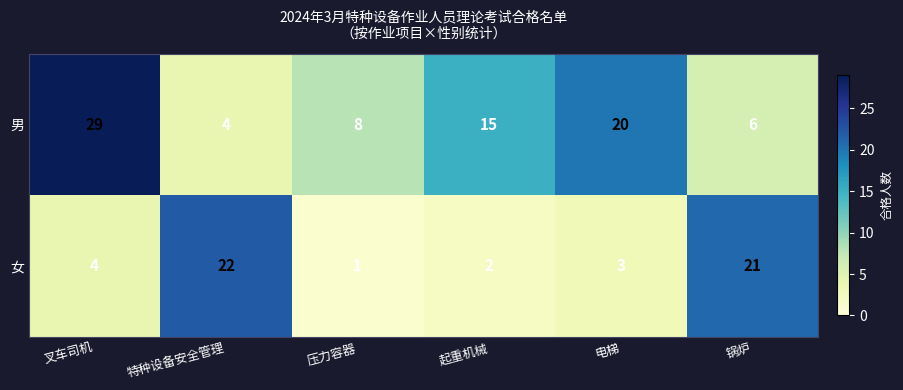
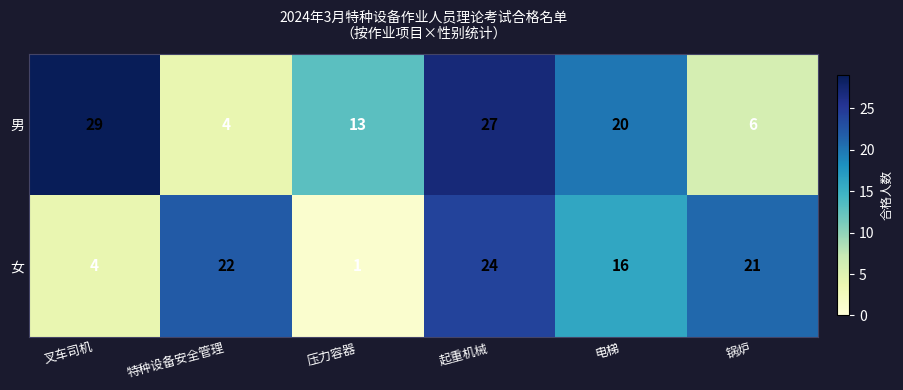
男, 压力容器: 8 -> 13
男, 起重机械: 15 -> 27
女, 起重机械: 2 -> 24
女, 电梯: 3 -> 16
